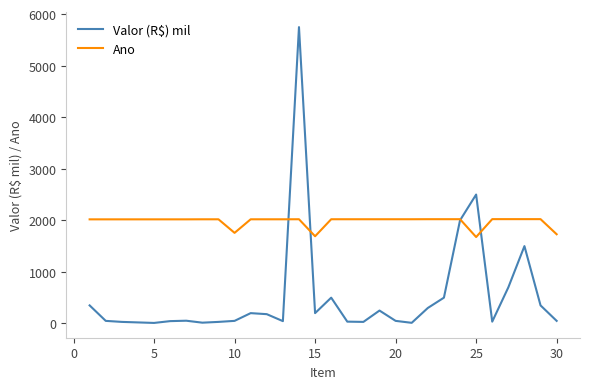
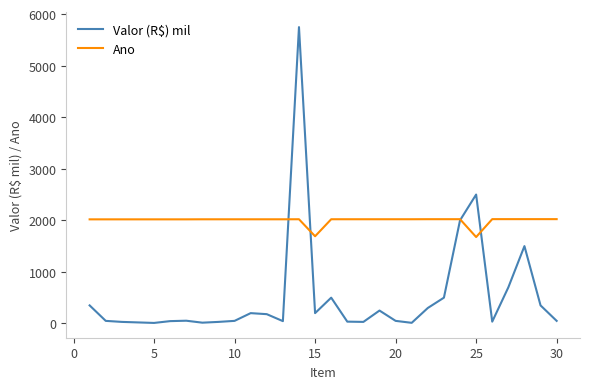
Ano, 10: 1800 -> 2000
Ano, 30: 1700 -> 2000
